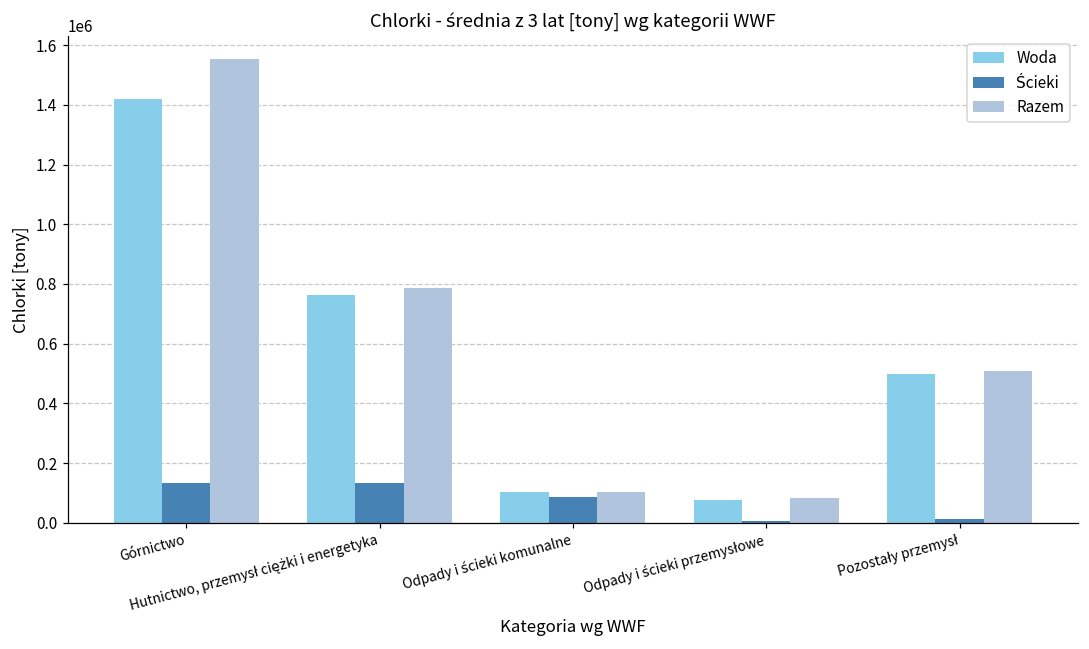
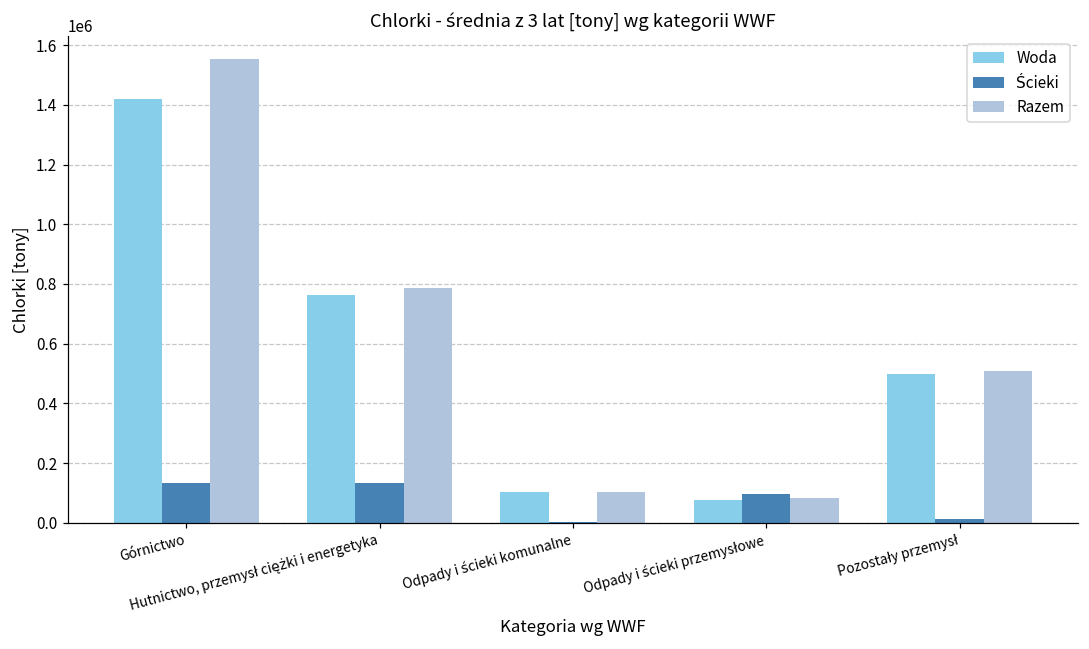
Ścieki, Odpady i ścieki komunalne: 90000 -> 0
Ścieki, Odpady i ścieki przemysłowe: 10000 -> 90000
